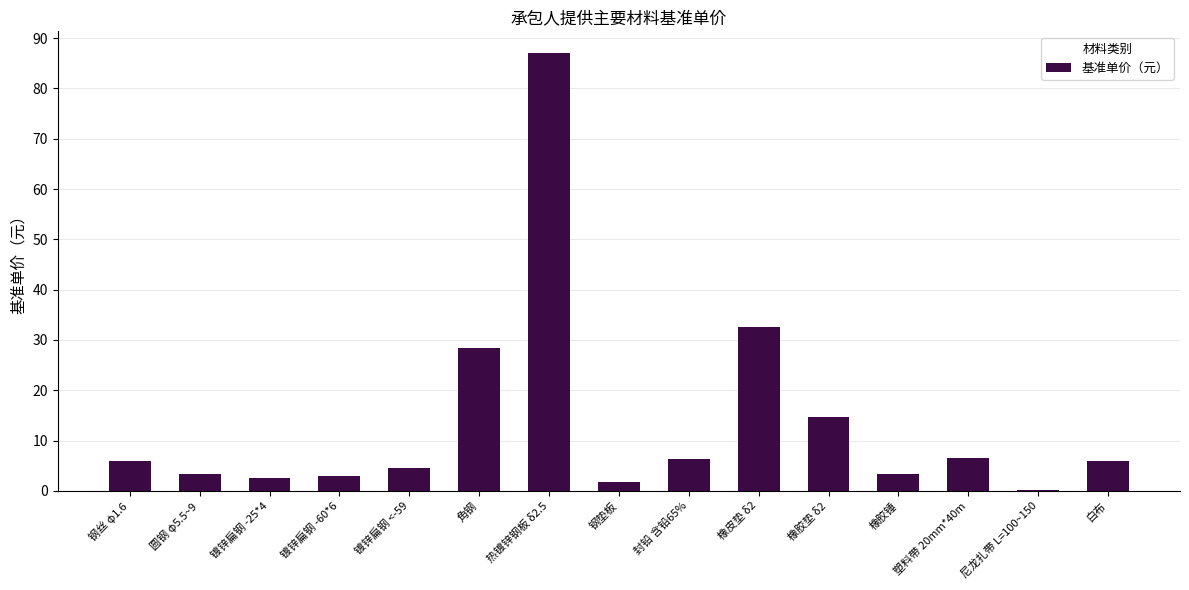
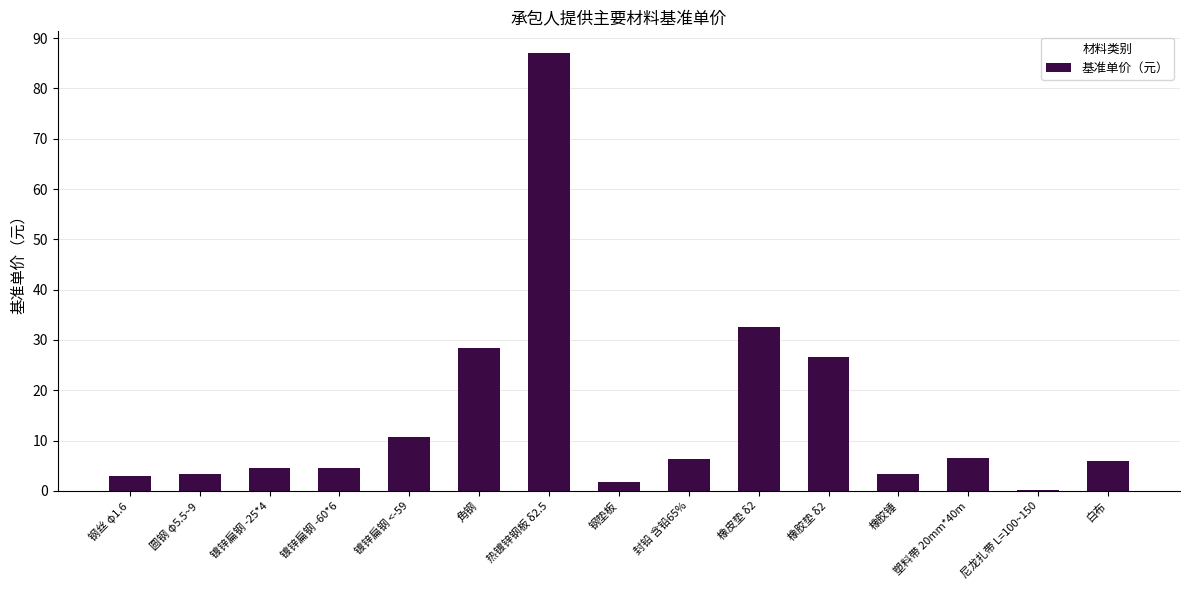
钢丝 φ1.6: 6 -> 3
镀锌扁钢 -25*4: 3 -> 5
镀锌扁钢 -60*6: 3 -> 5
镀锌扁钢 <-59: 5 -> 11
橡胶垫 δ2: 15 -> 27
